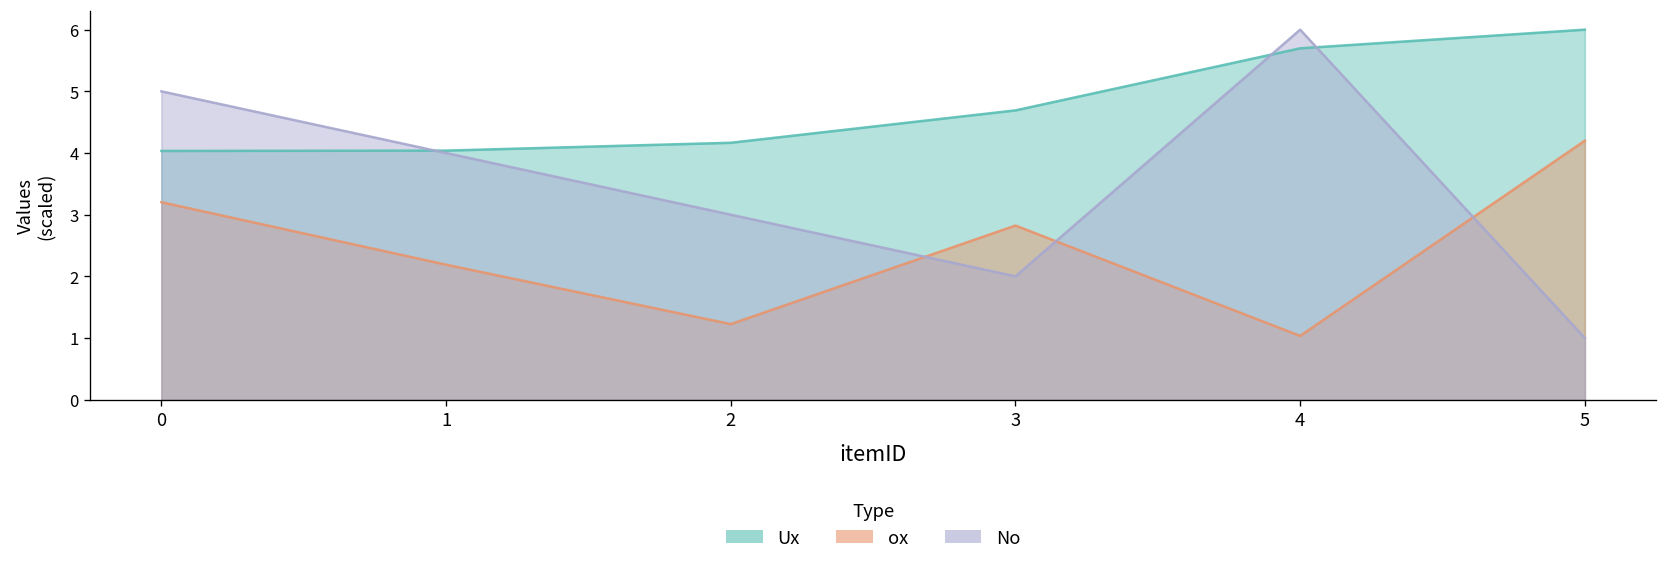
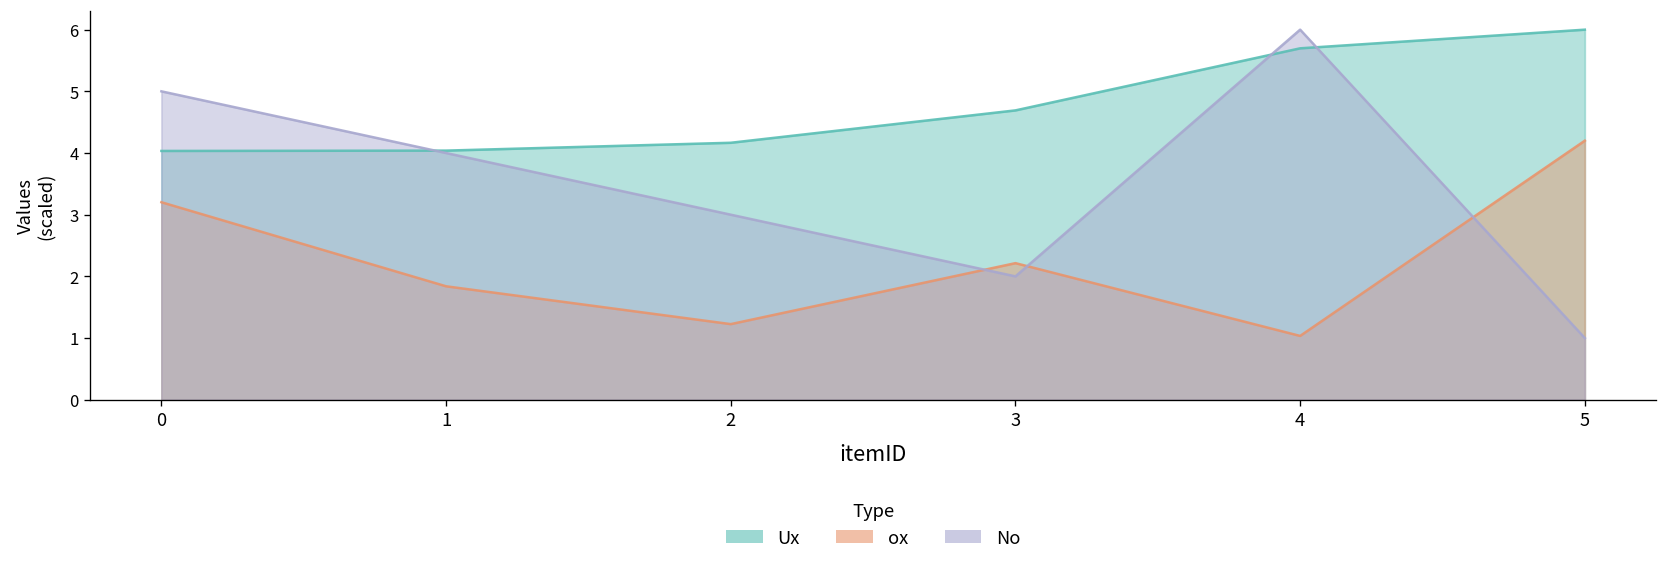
ox, 1: 2.2 -> 1.8
ox, 3: 2.8 -> 2.2
